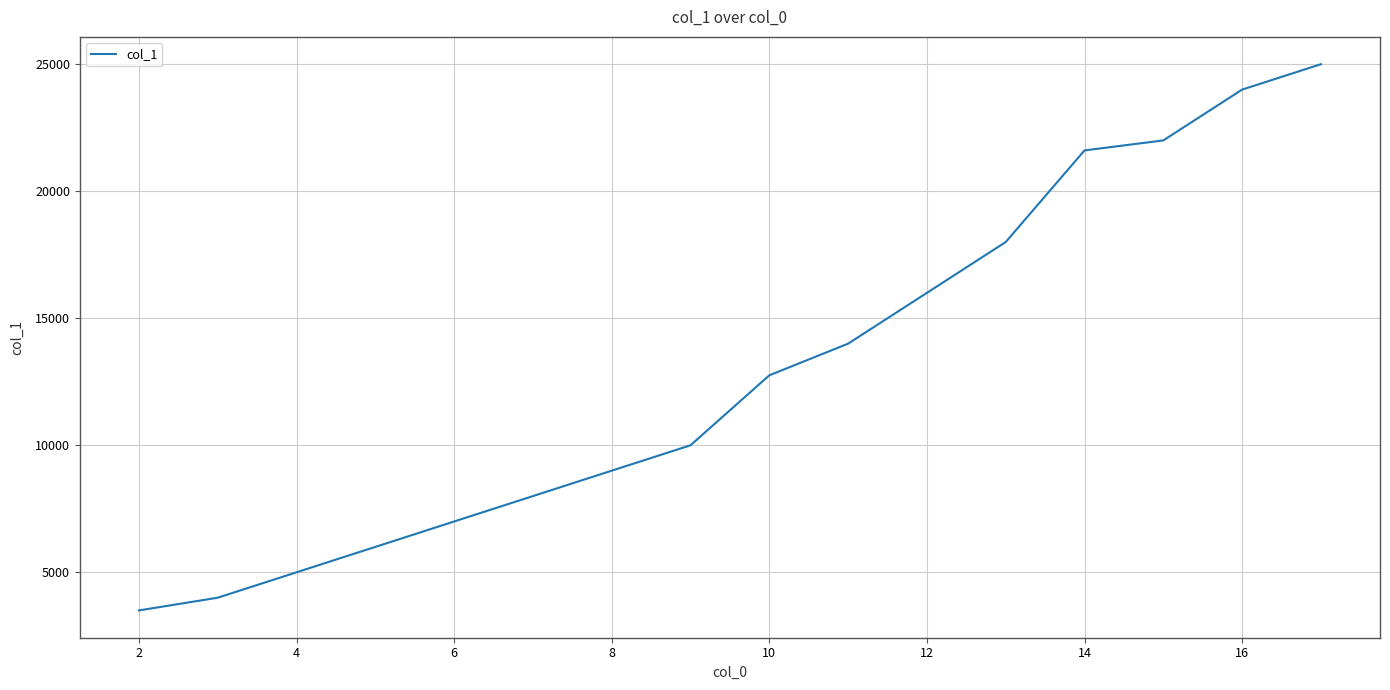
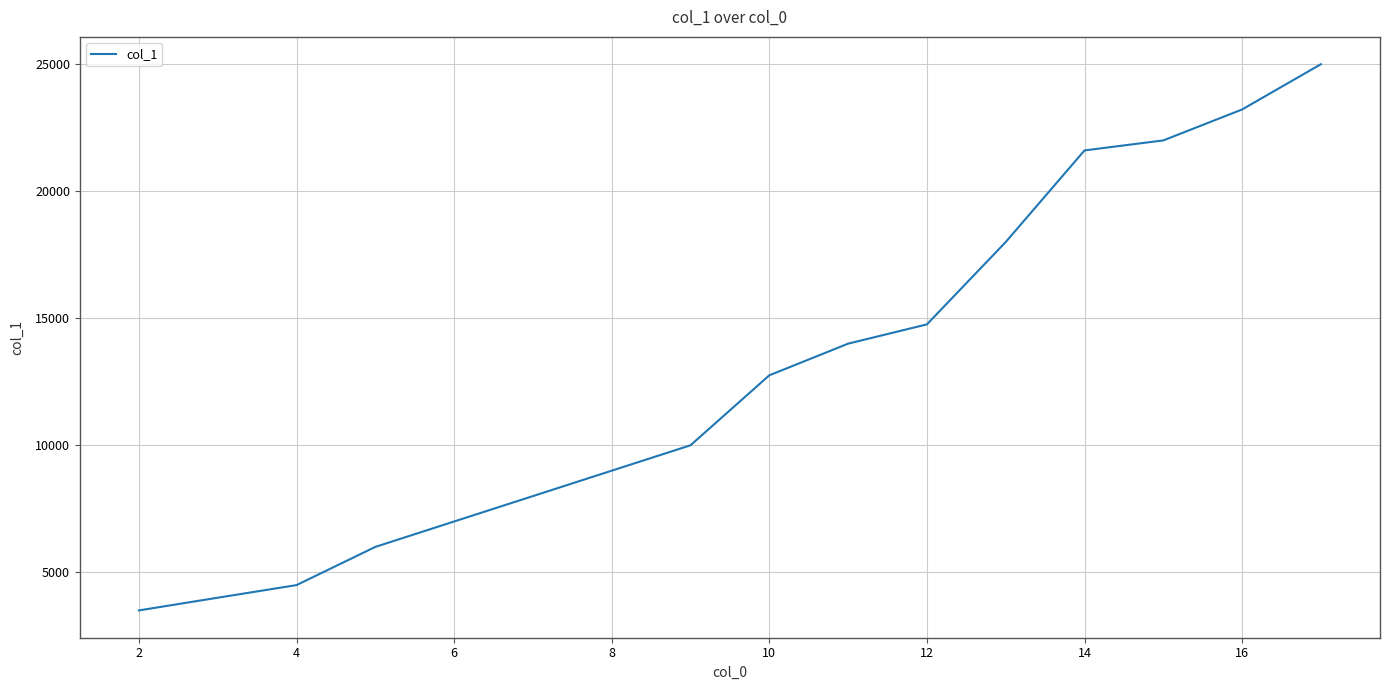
4: 5000 -> 4500
12: 16000 -> 14800
16: 24000 -> 23200
